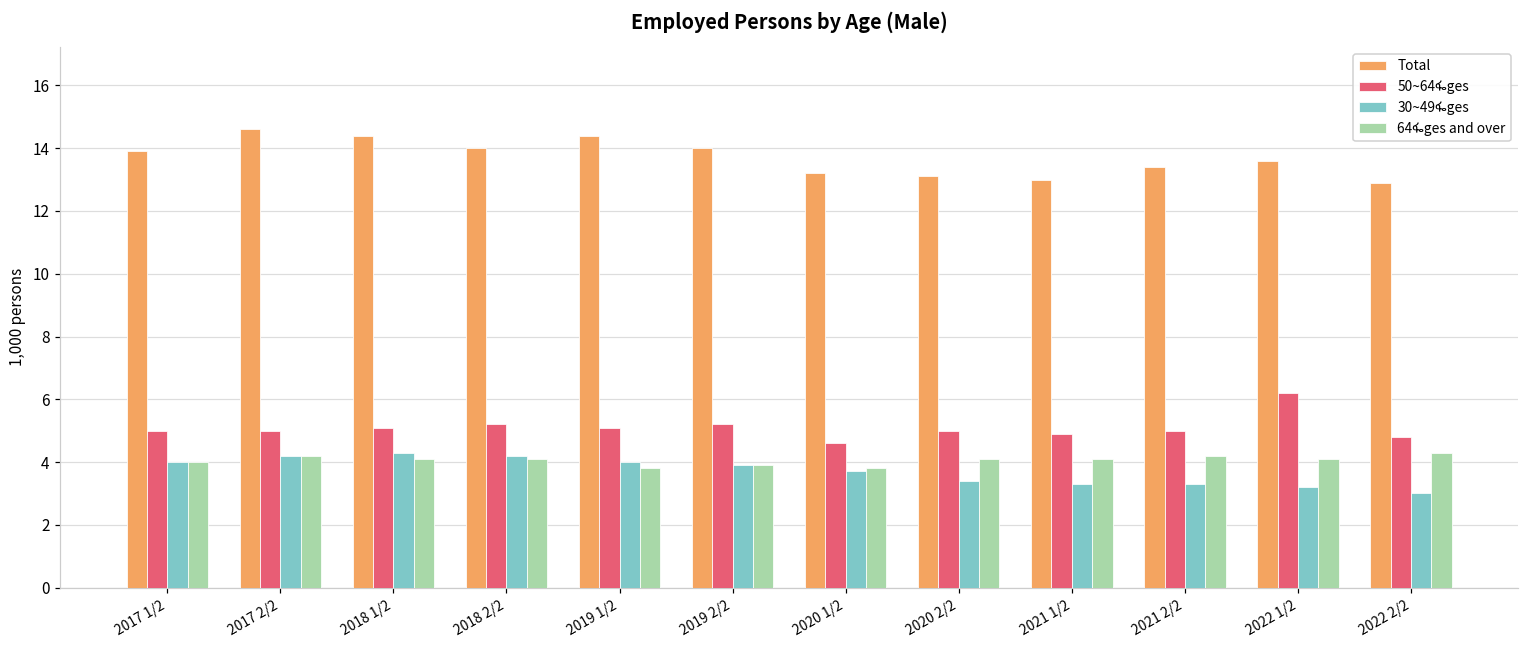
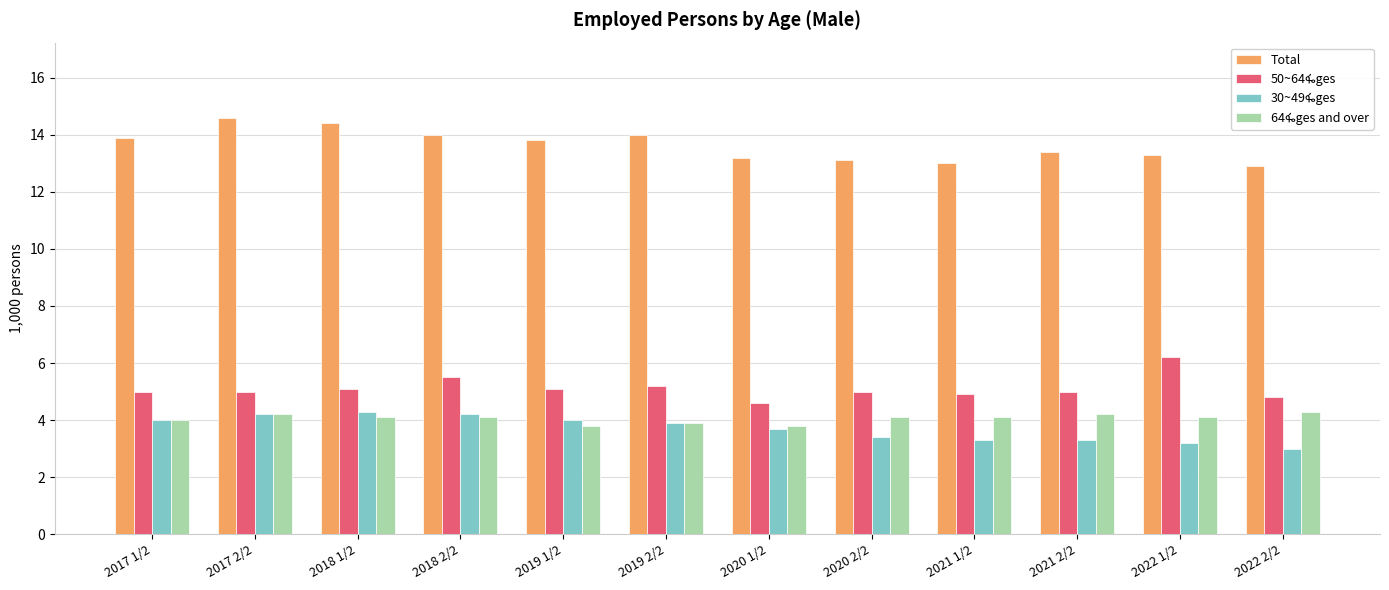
50~64ᎊges, 2018 2/2: 5.2 -> 5.5
Total, 2019 1/2: 14.4 -> 13.8
Total, 2022 1/2: 13.6 -> 13.3
